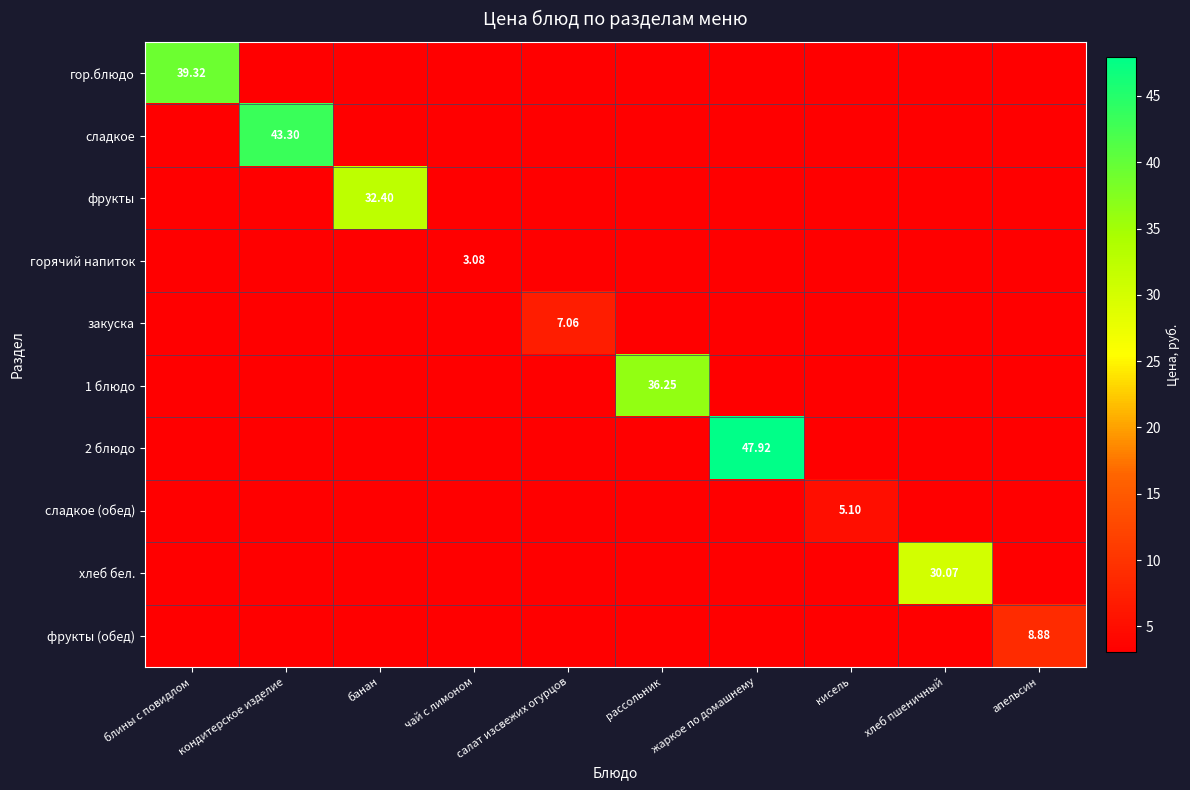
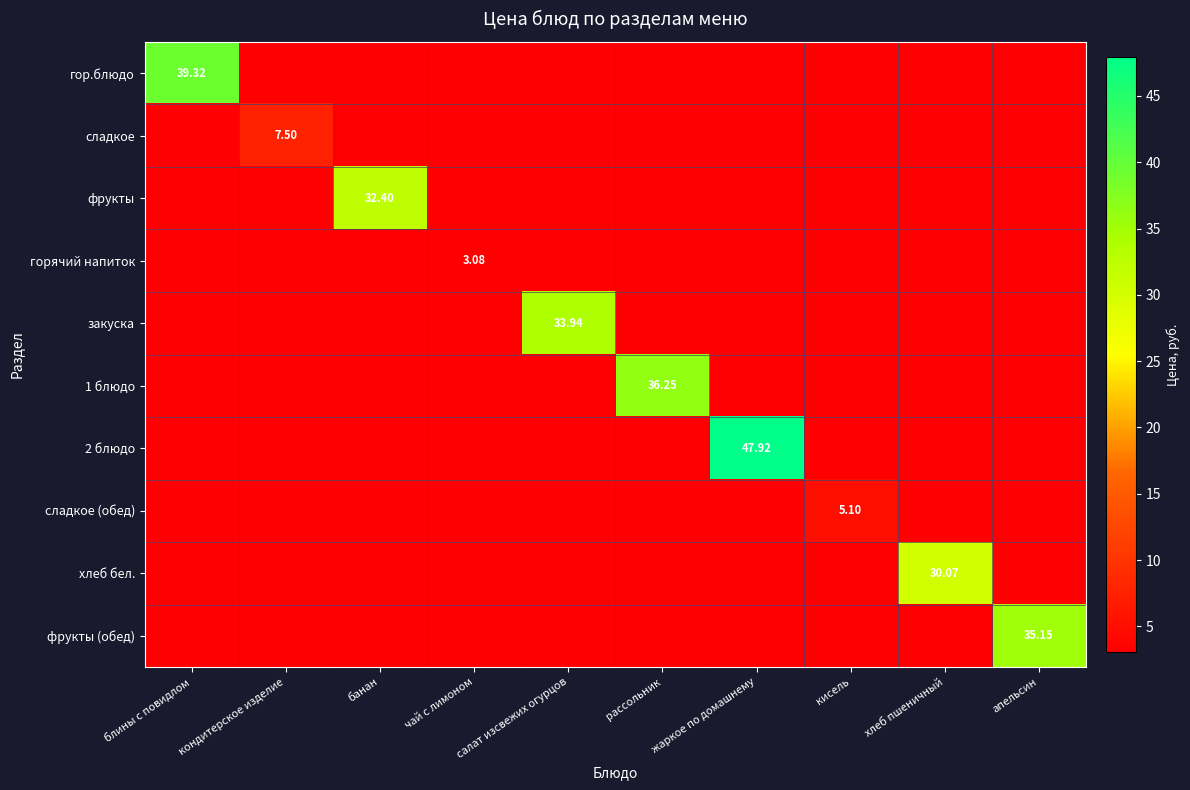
сладкое, кондитерское изделие: 43.30 -> 7.50
закуска, салат изсвежих огурцов: 7.06 -> 33.94
фрукты (обед), апельсин: 8.88 -> 35.15
